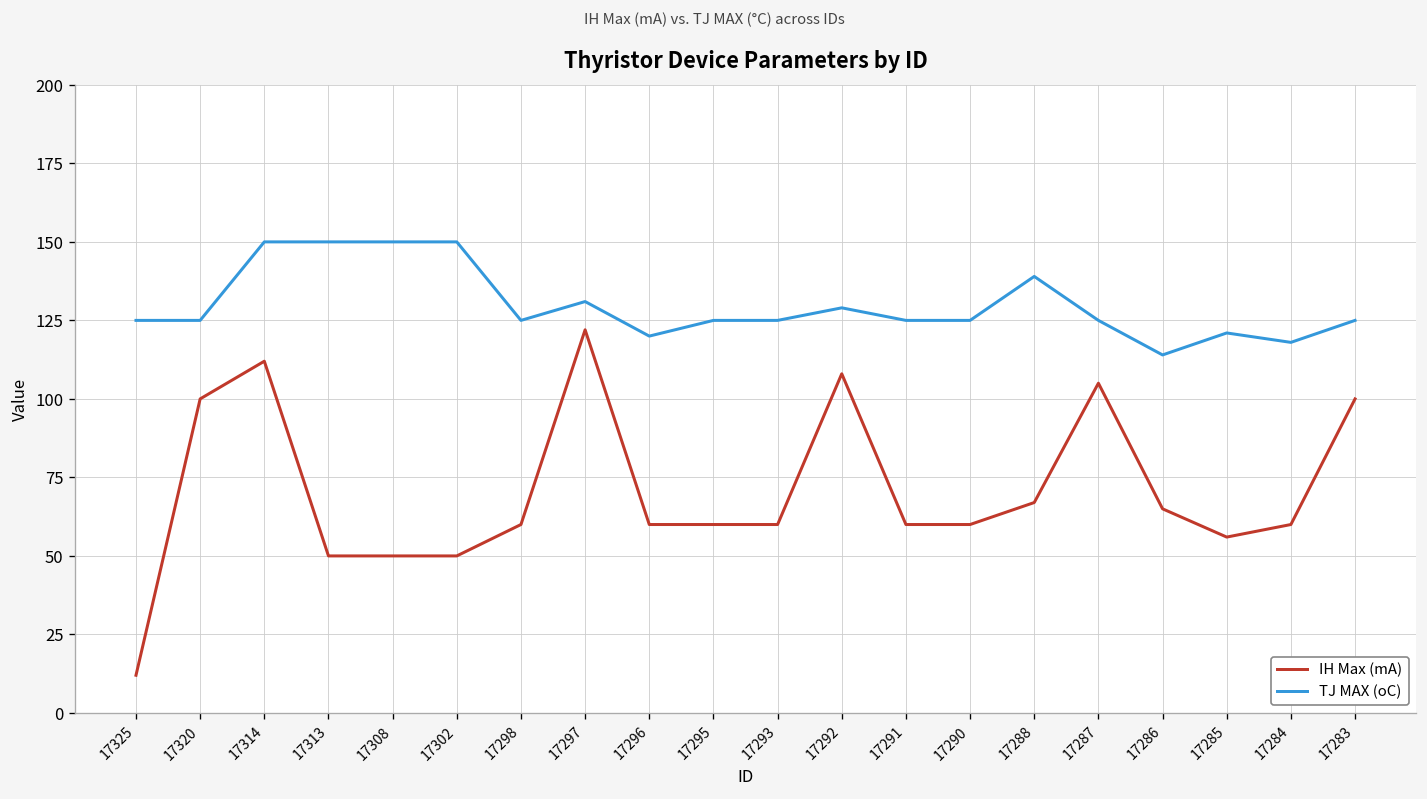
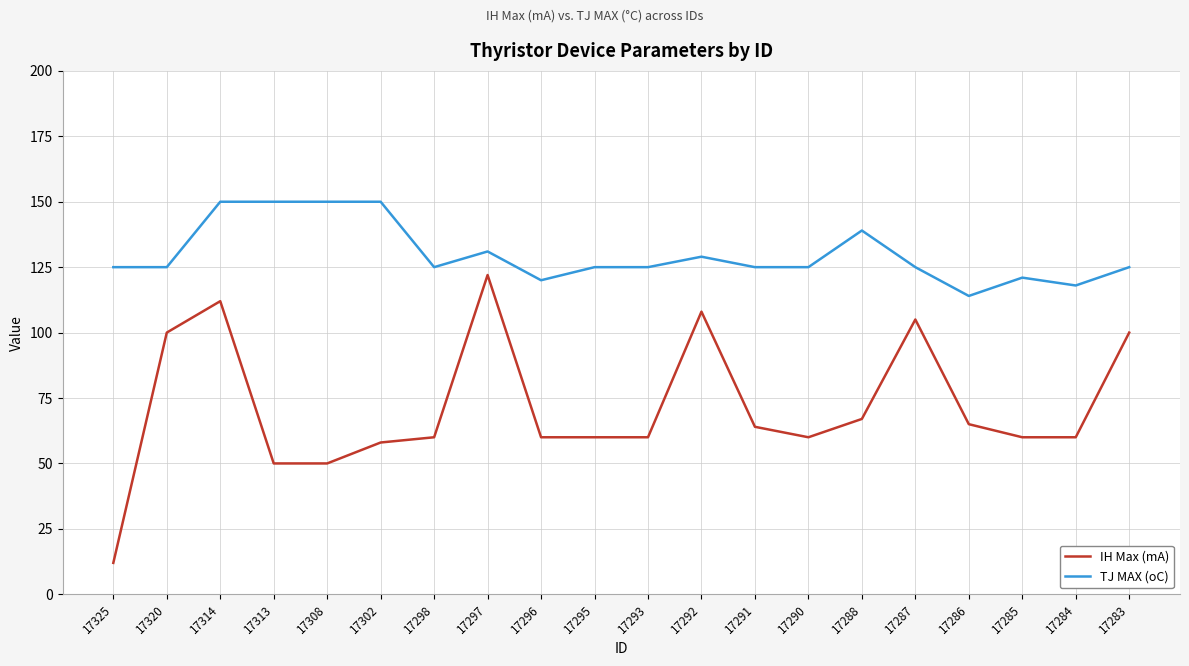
IH Max (mA), 17302: 50 -> 58
IH Max (mA), 17291: 60 -> 64
IH Max (mA), 17285: 56 -> 60
